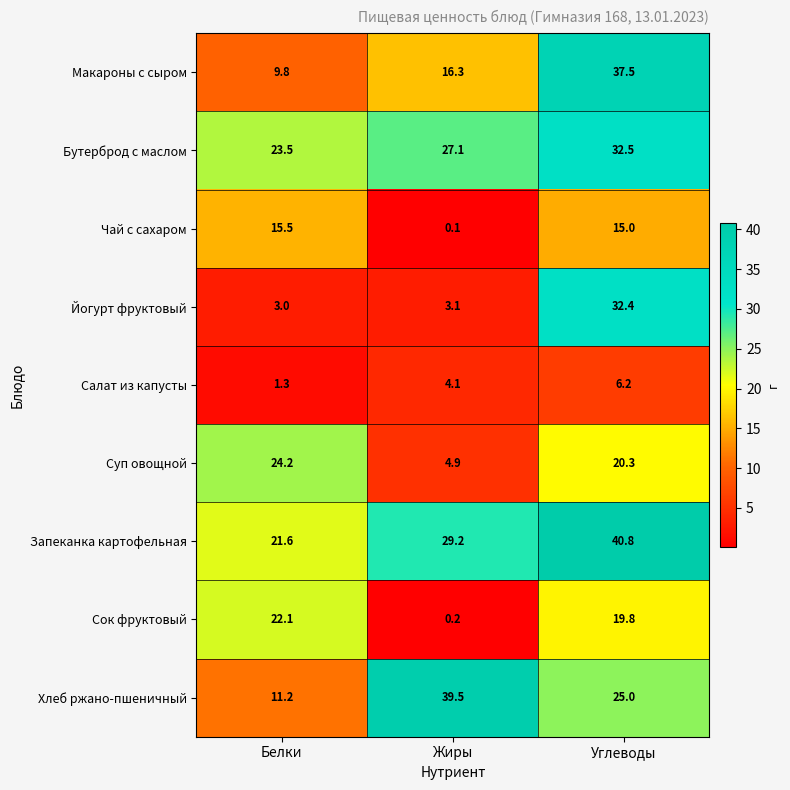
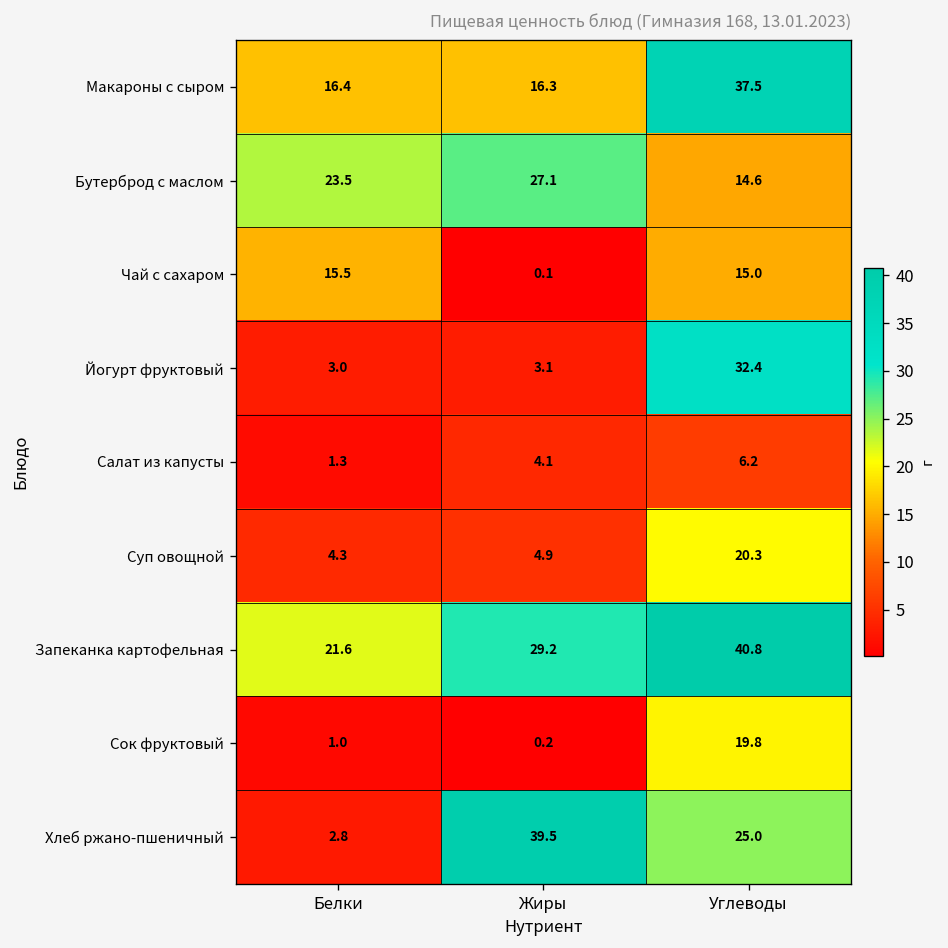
Макароны с сыром, Белки: 9.8 -> 16.4
Бутерброд с маслом, Углеводы: 32.5 -> 14.6
Суп овощной, Белки: 24.2 -> 4.3
Сок фруктовый, Белки: 22.1 -> 1.0
Хлеб ржано-пшеничный, Белки: 11.2 -> 2.8
